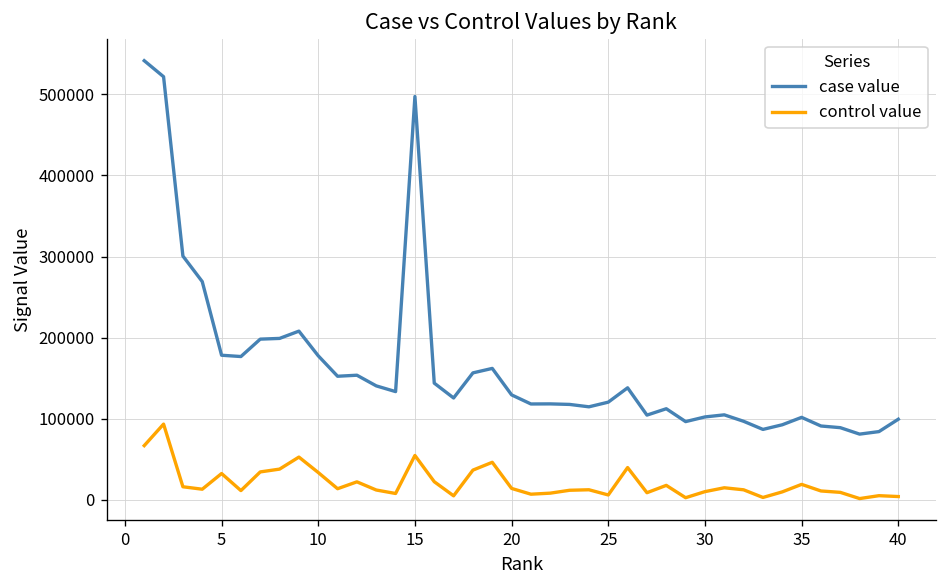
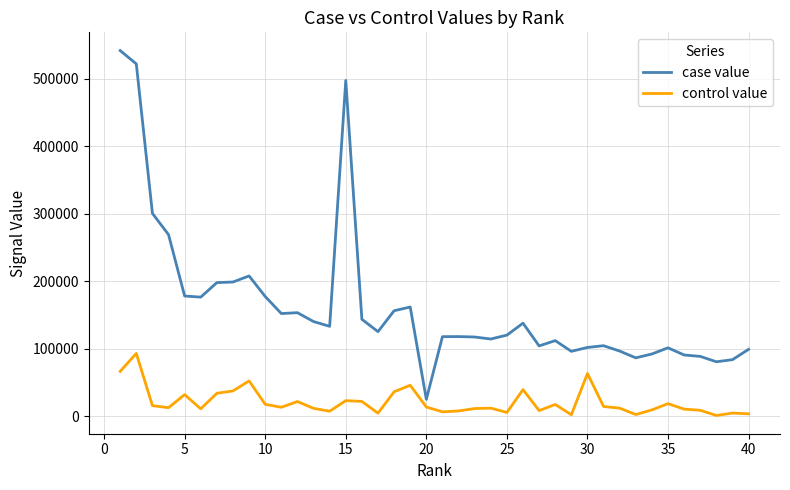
control value, 10: 30000 -> 20000
control value, 15: 50000 -> 20000
case value, 20: 130000 -> 30000
control value, 30: 10000 -> 60000
